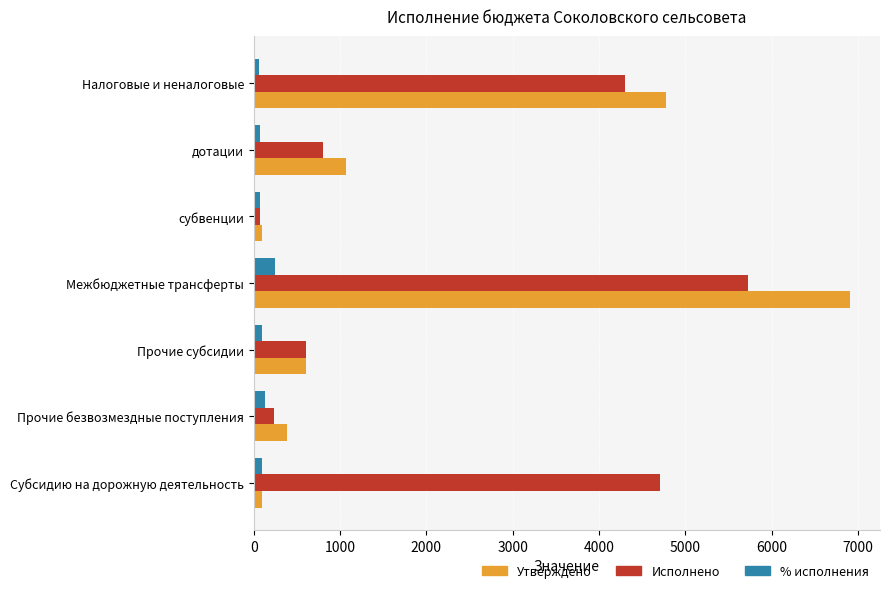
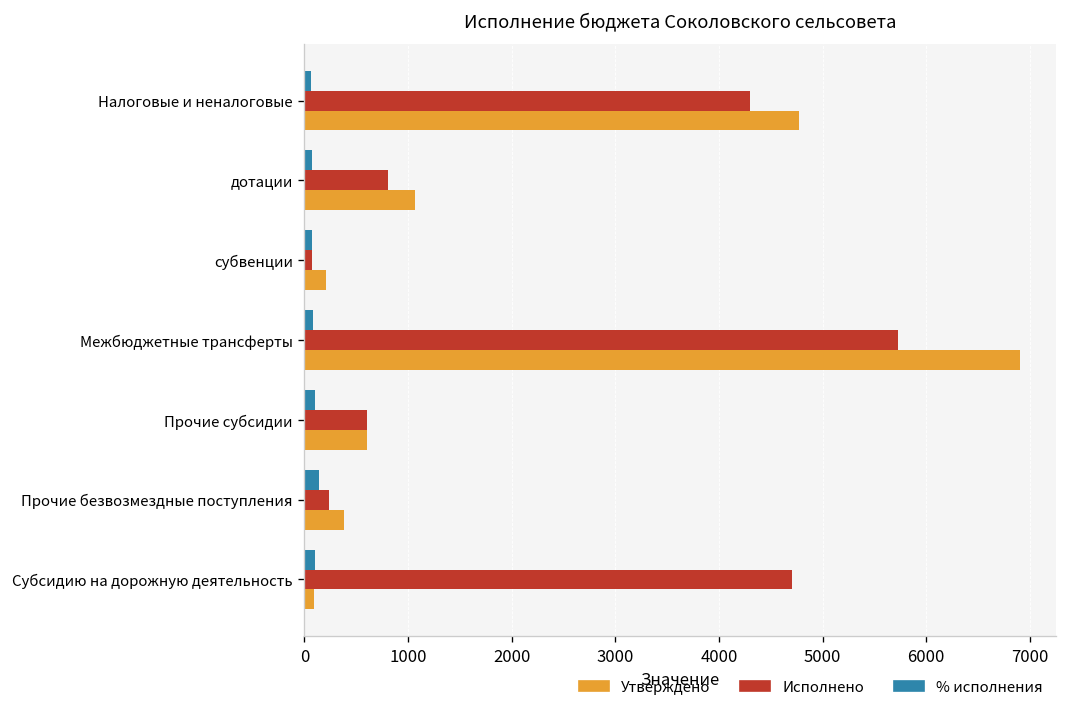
Утверждено, субвенции: 100 -> 200
% исполнения, Межбюджетные трансферты: 200 -> 100
